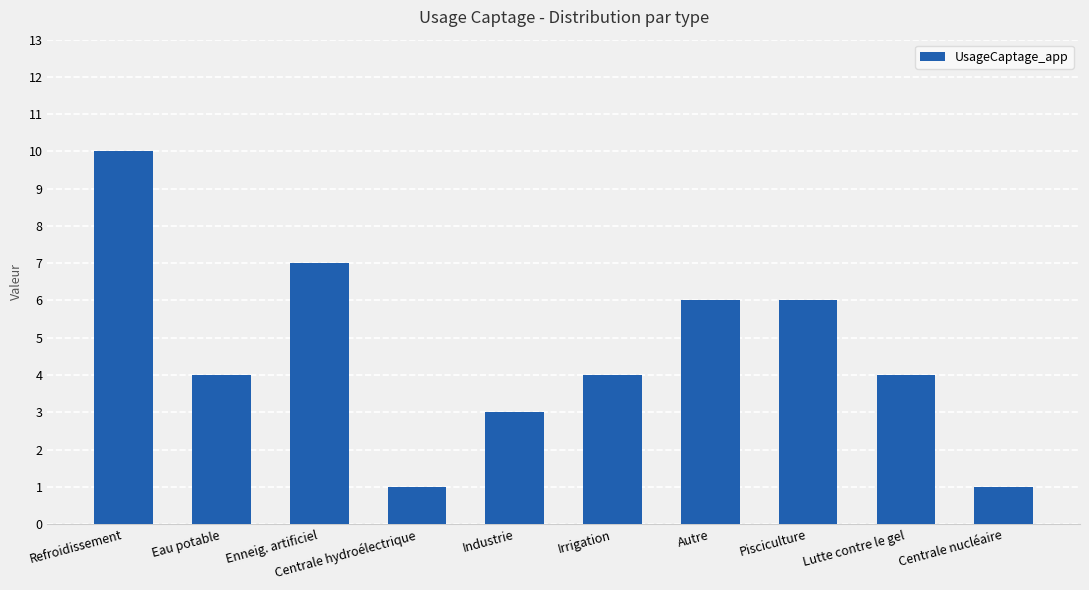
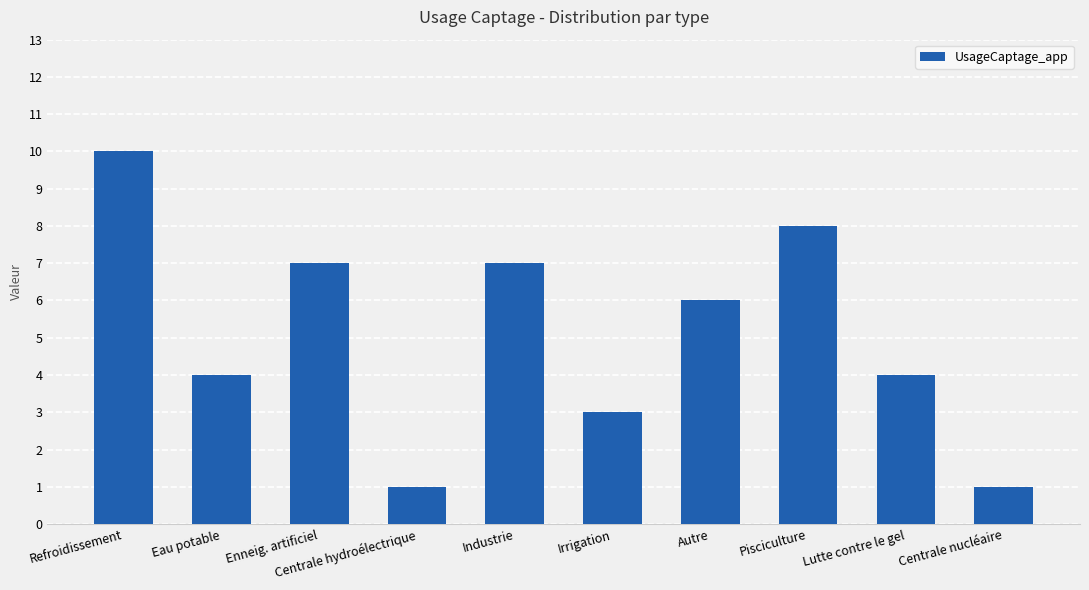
Industrie: 3 -> 7
Irrigation: 4 -> 3
Pisciculture: 6 -> 8
